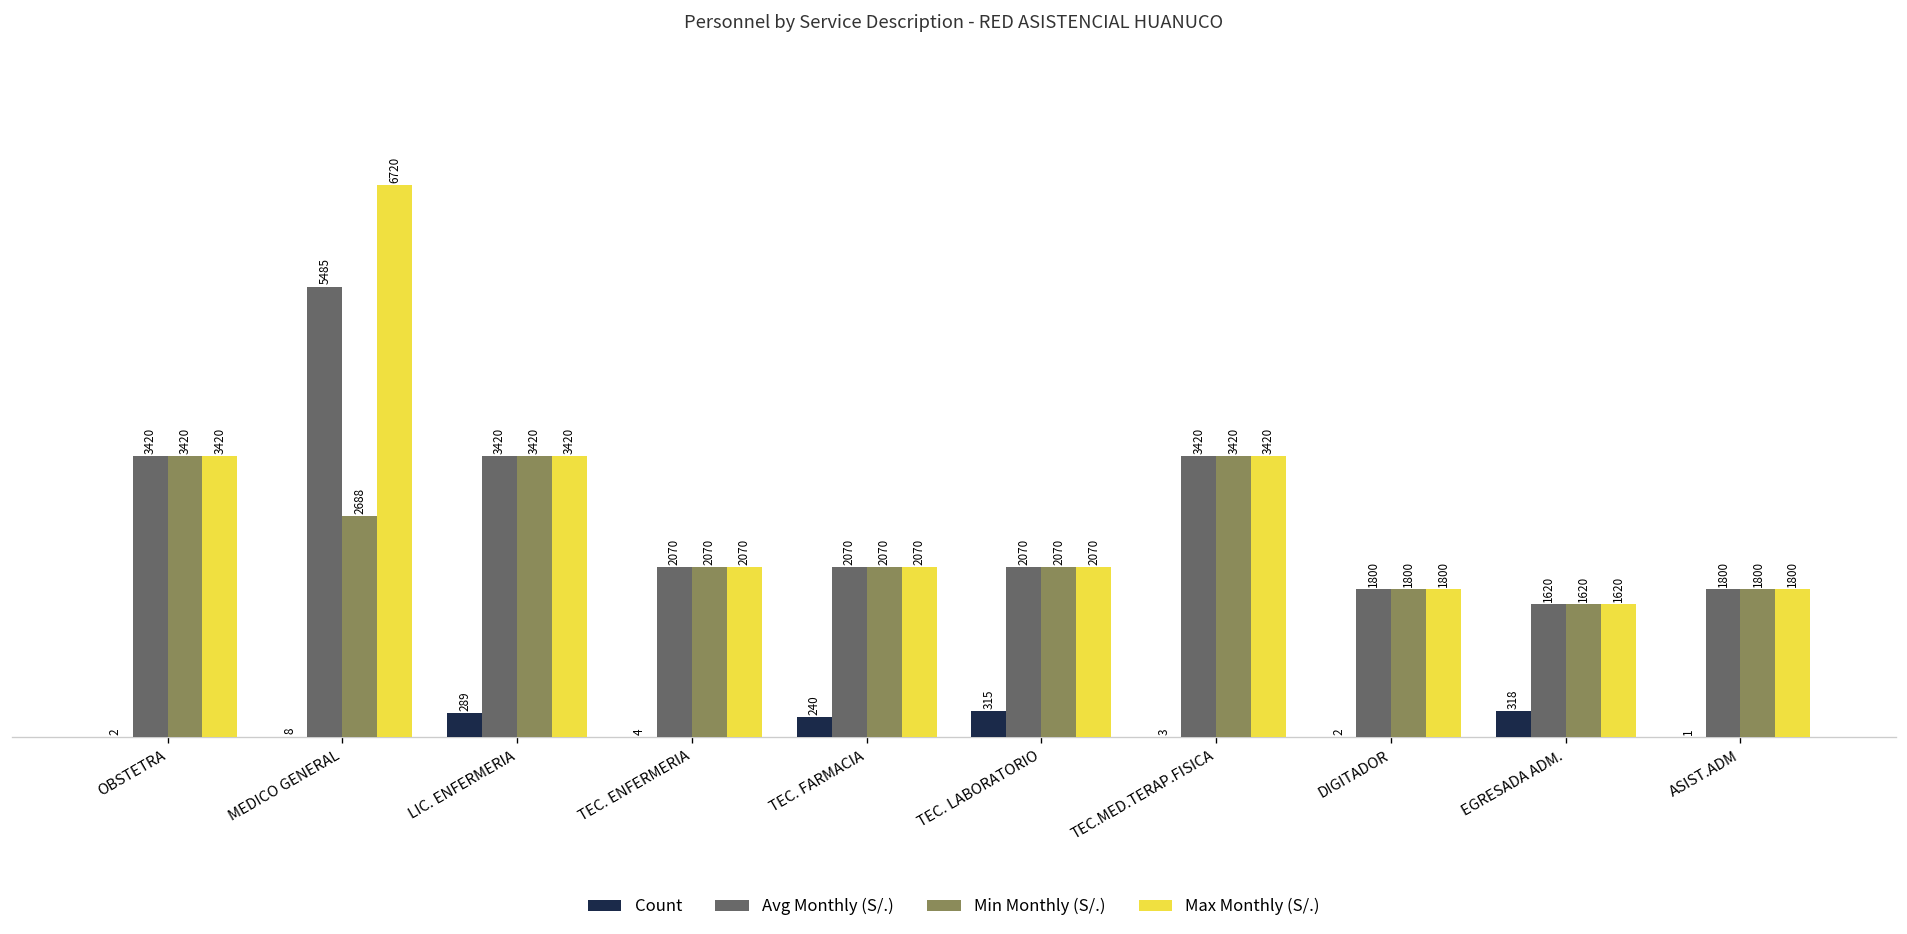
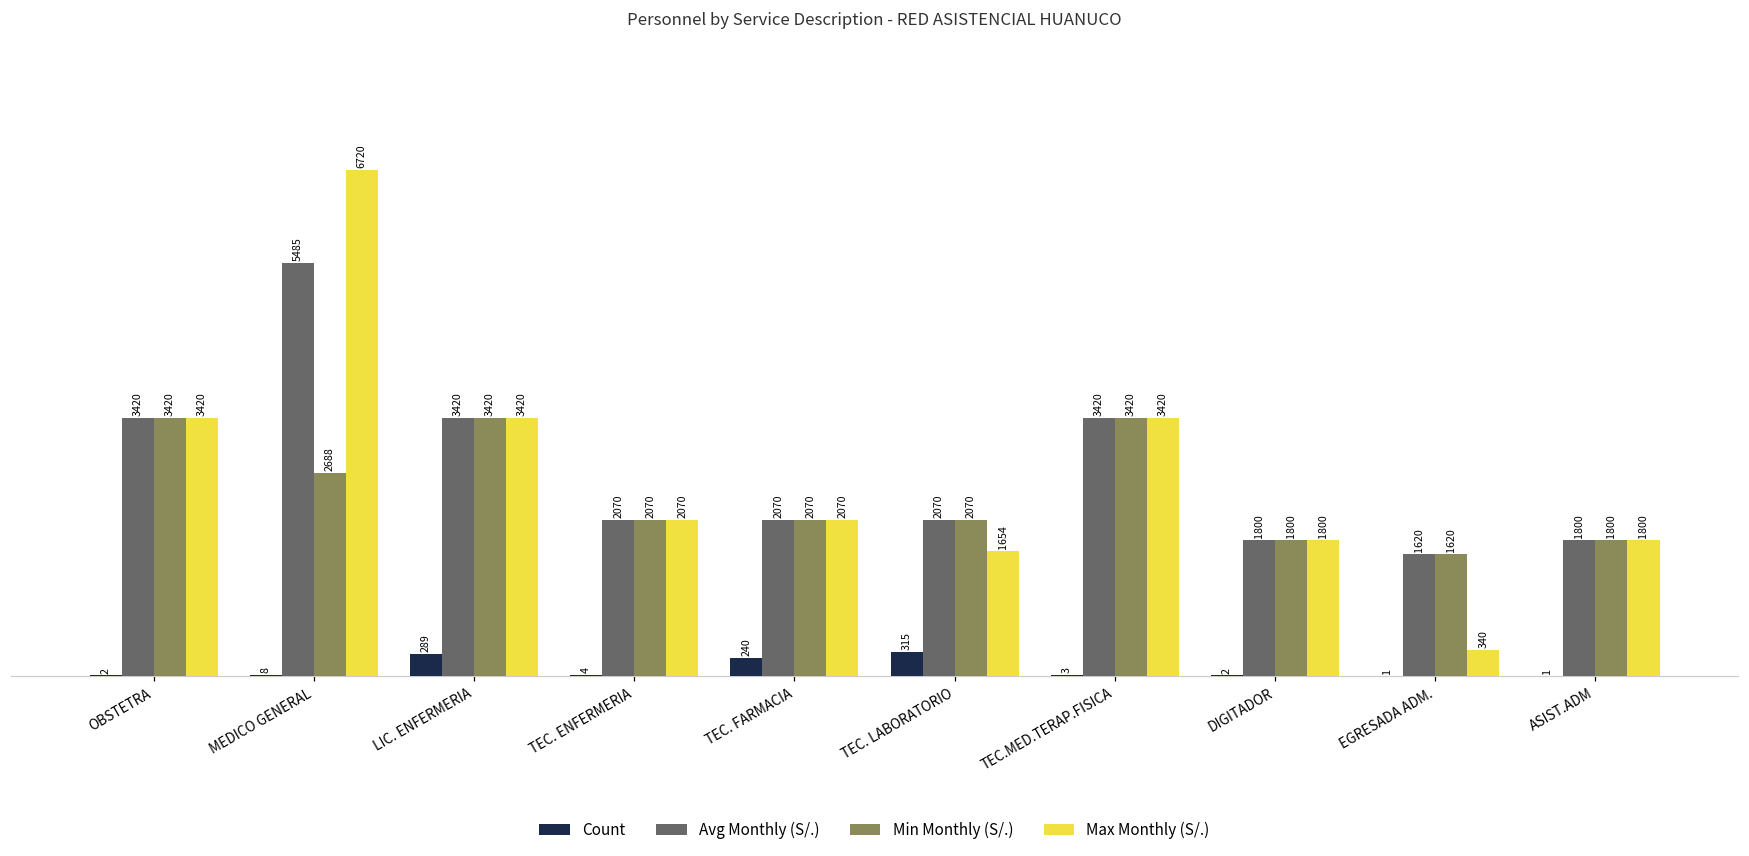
Max Monthly (S/.), TEC. LABORATORIO: 2070 -> 1654
Count, EGRESADA ADM.: 318 -> 1
Max Monthly (S/.), EGRESADA ADM.: 1620 -> 340
